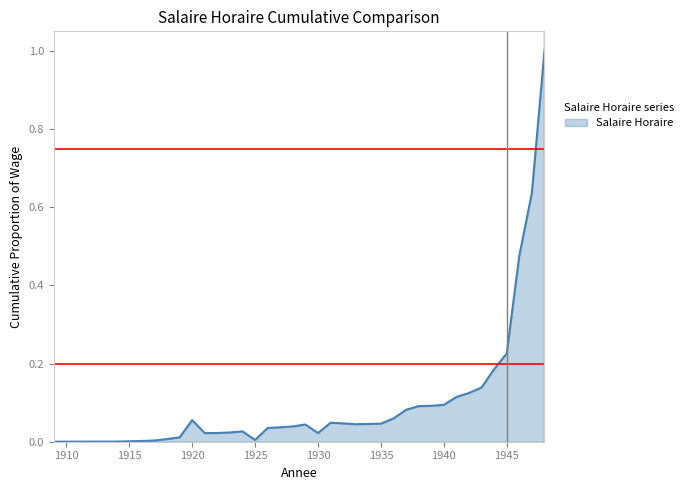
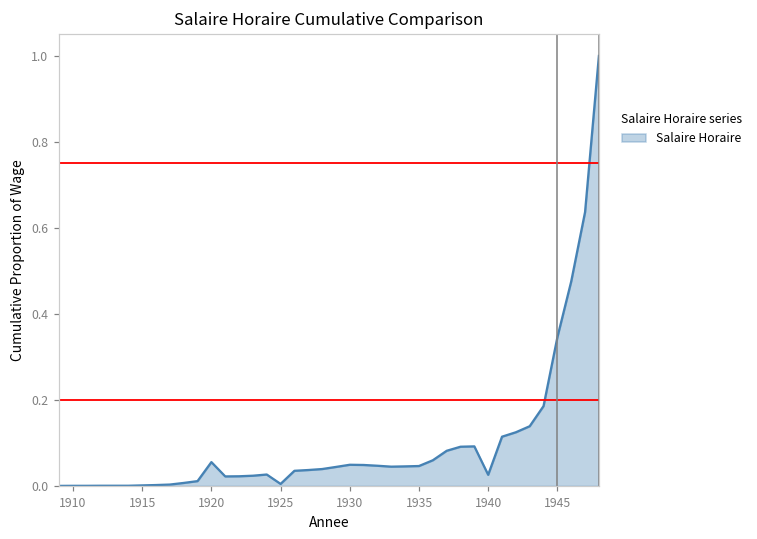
1930: 0.02 -> 0.05
1940: 0.09 -> 0.03
1945: 0.23 -> 0.35
